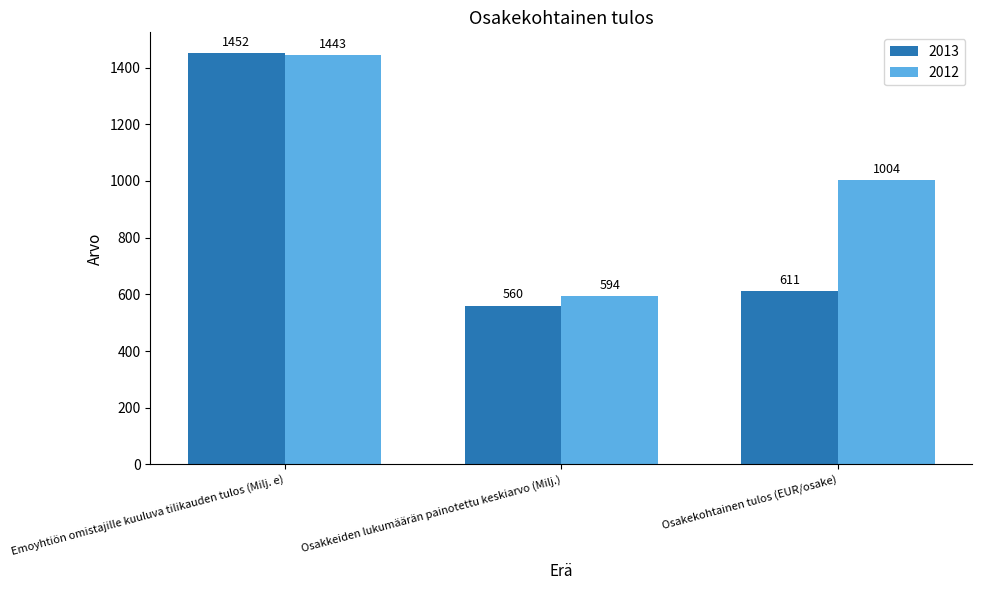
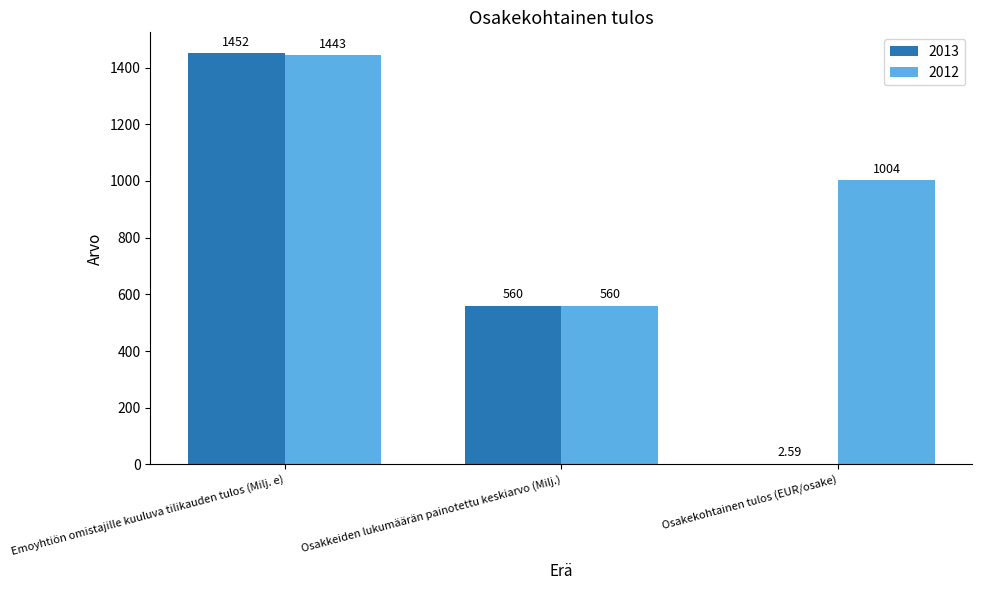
2012, Osakkeiden lukumäärän painotettu keskiarvo (Milj.): 594 -> 560
2013, Osakekohtainen tulos (EUR/osake): 611 -> 2.59
